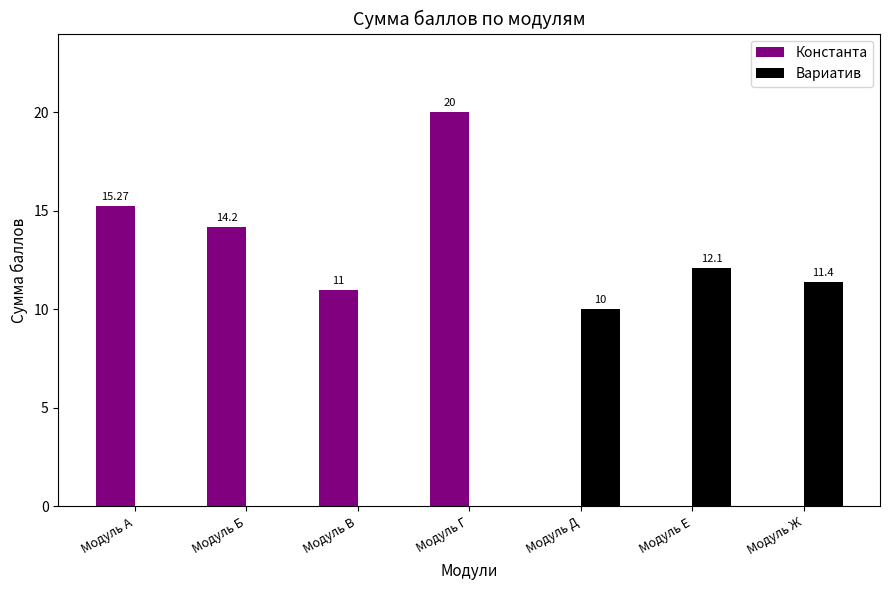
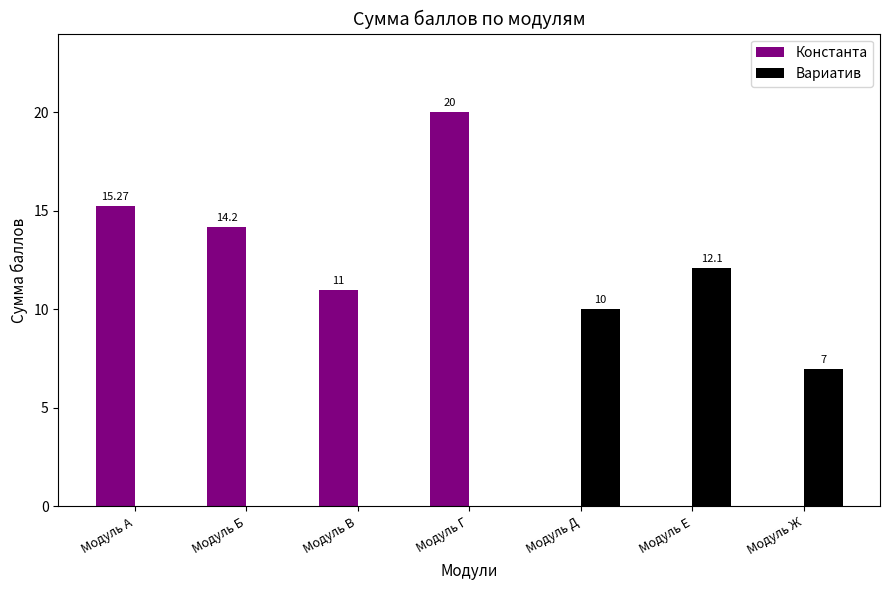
Вариатив, Модуль Ж: 11.4 -> 7
